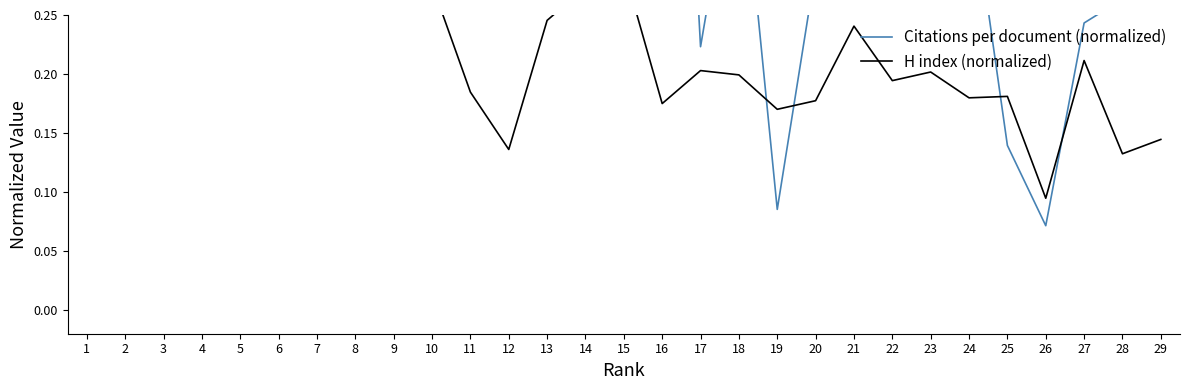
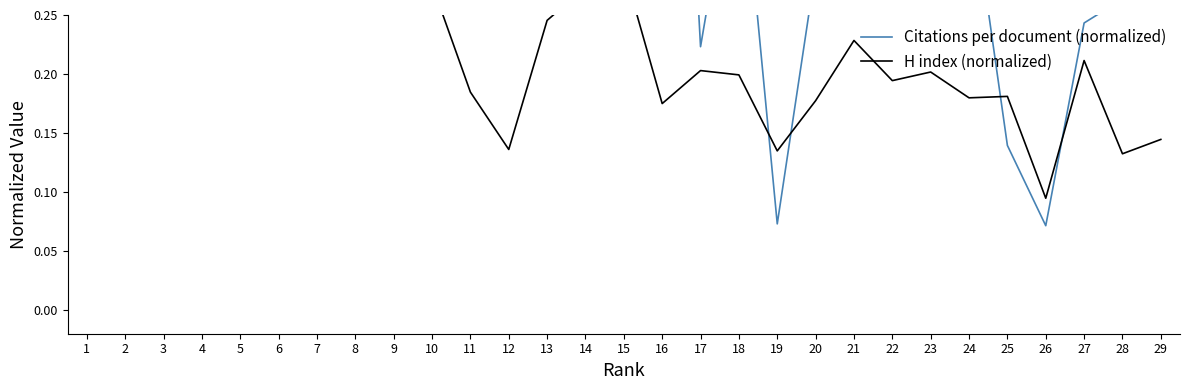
Citations per document (normalized), 19: 0.085 -> 0.073
H index (normalized), 19: 0.170 -> 0.135
H index (normalized), 21: 0.241 -> 0.228
